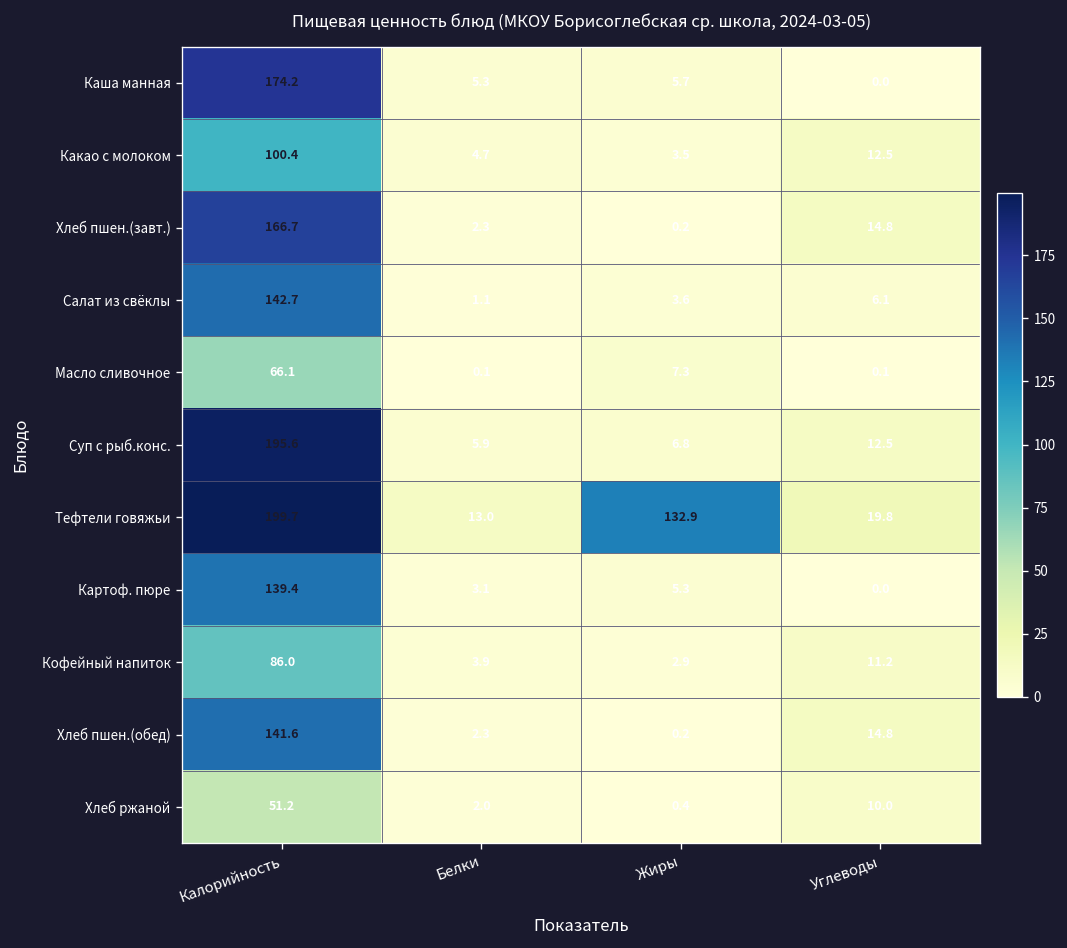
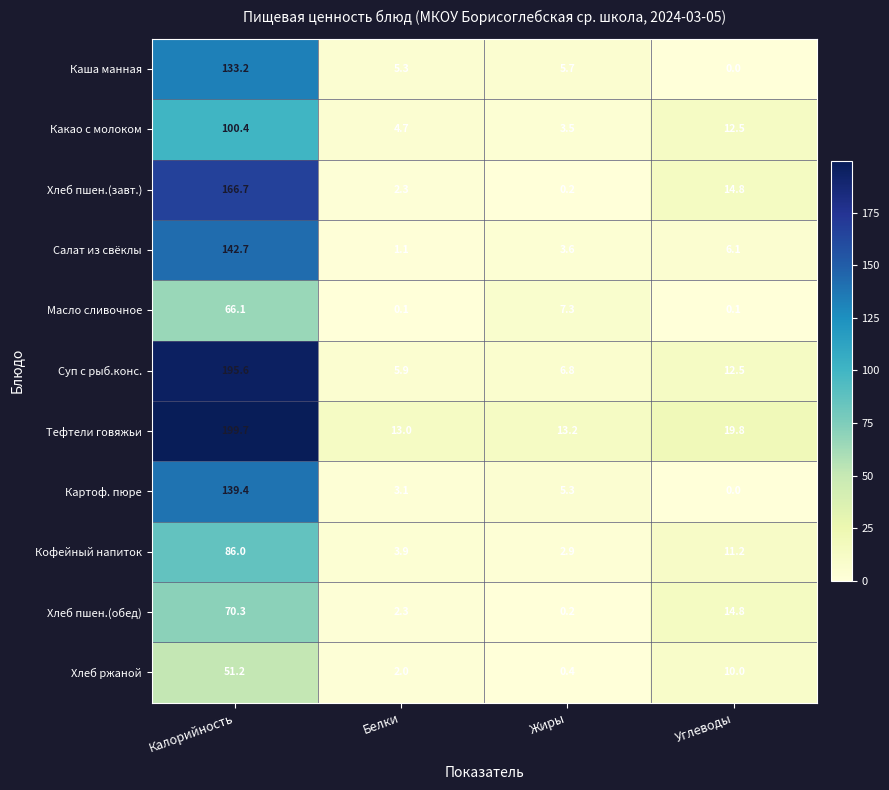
Каша манная, Калорийность: 174.2 -> 133.2
Тефтели говяжьи, Жиры: 132.9 -> 13.2
Хлеб пшен.(обед), Калорийность: 141.6 -> 70.3
